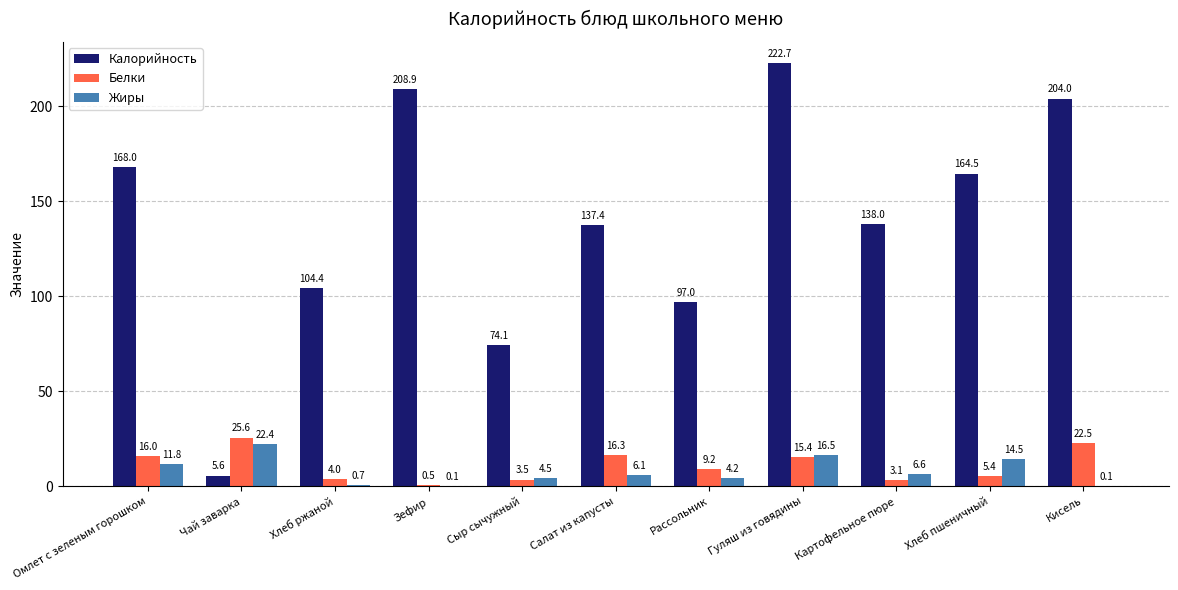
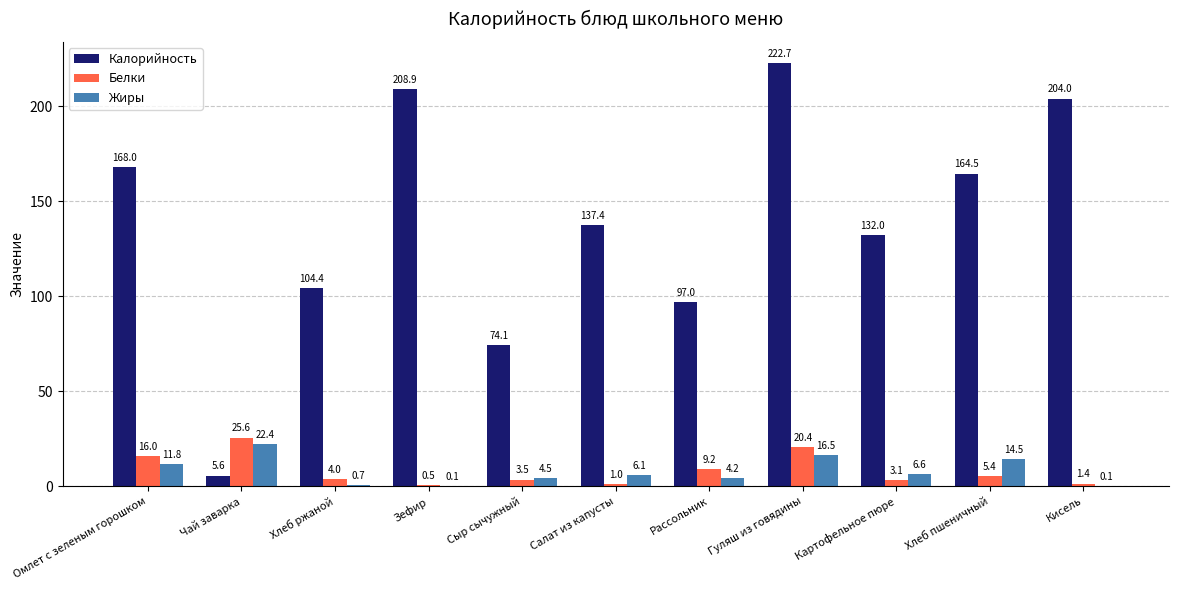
Белки, Салат из капусты: 16.3 -> 1.0
Белки, Гуляш из говядины: 15.4 -> 20.4
Калорийность, Картофельное пюре: 138.0 -> 132.0
Белки, Кисель: 22.5 -> 1.4
